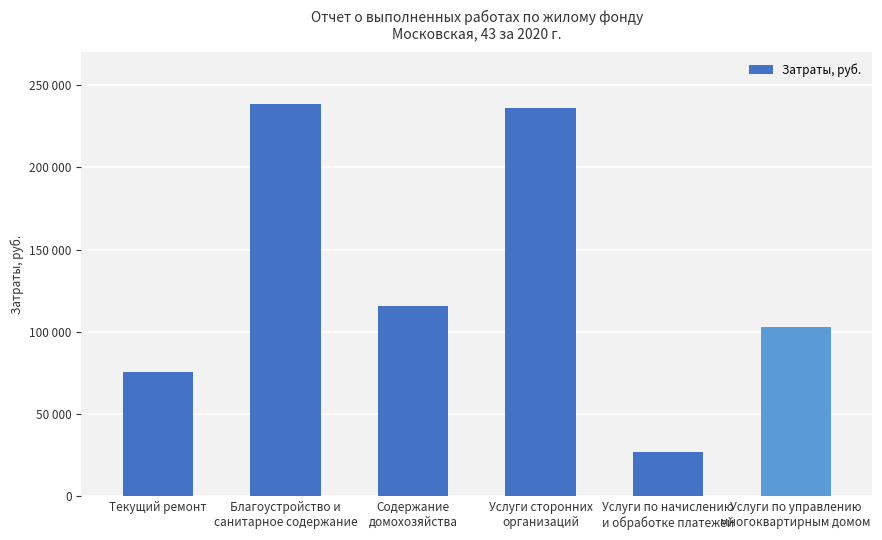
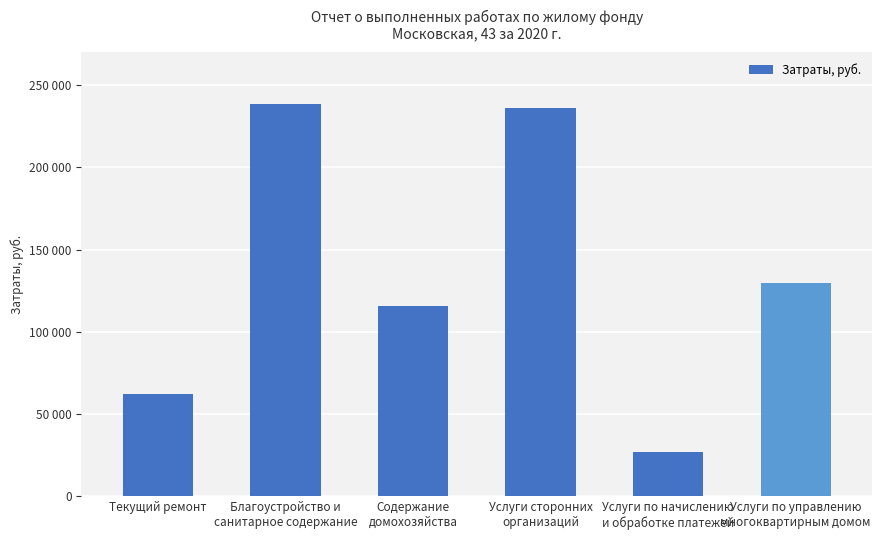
Текущий ремонт: 75000 -> 62000
Услуги по управлению многоквартирным домом: 103000 -> 130000
